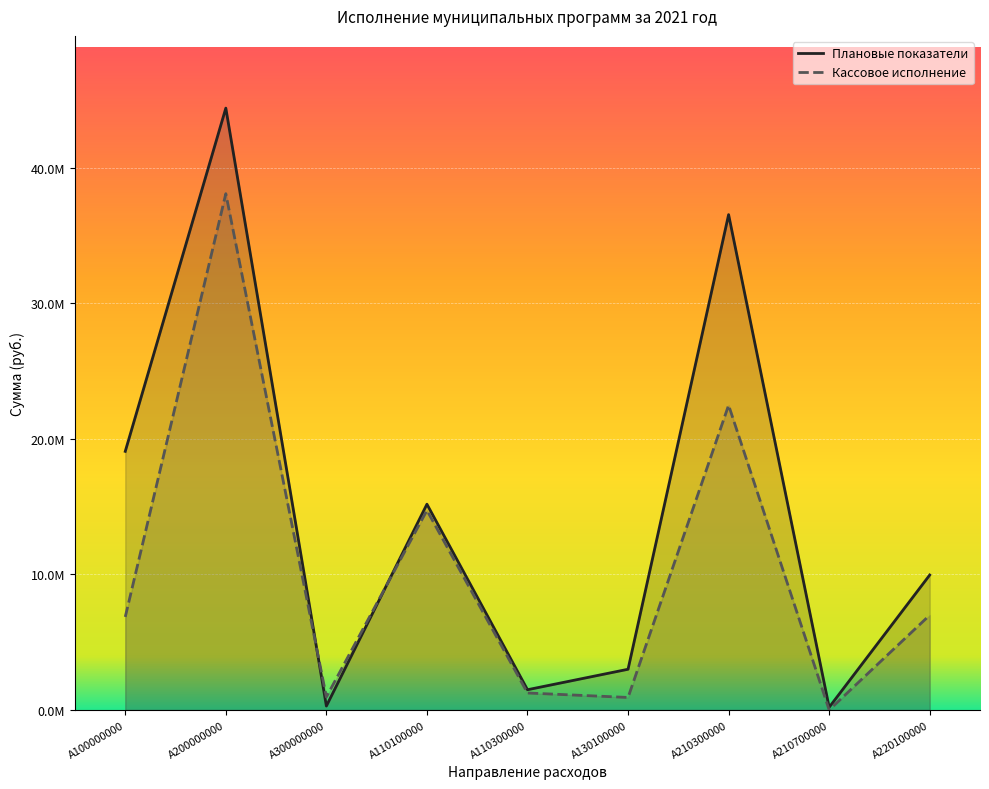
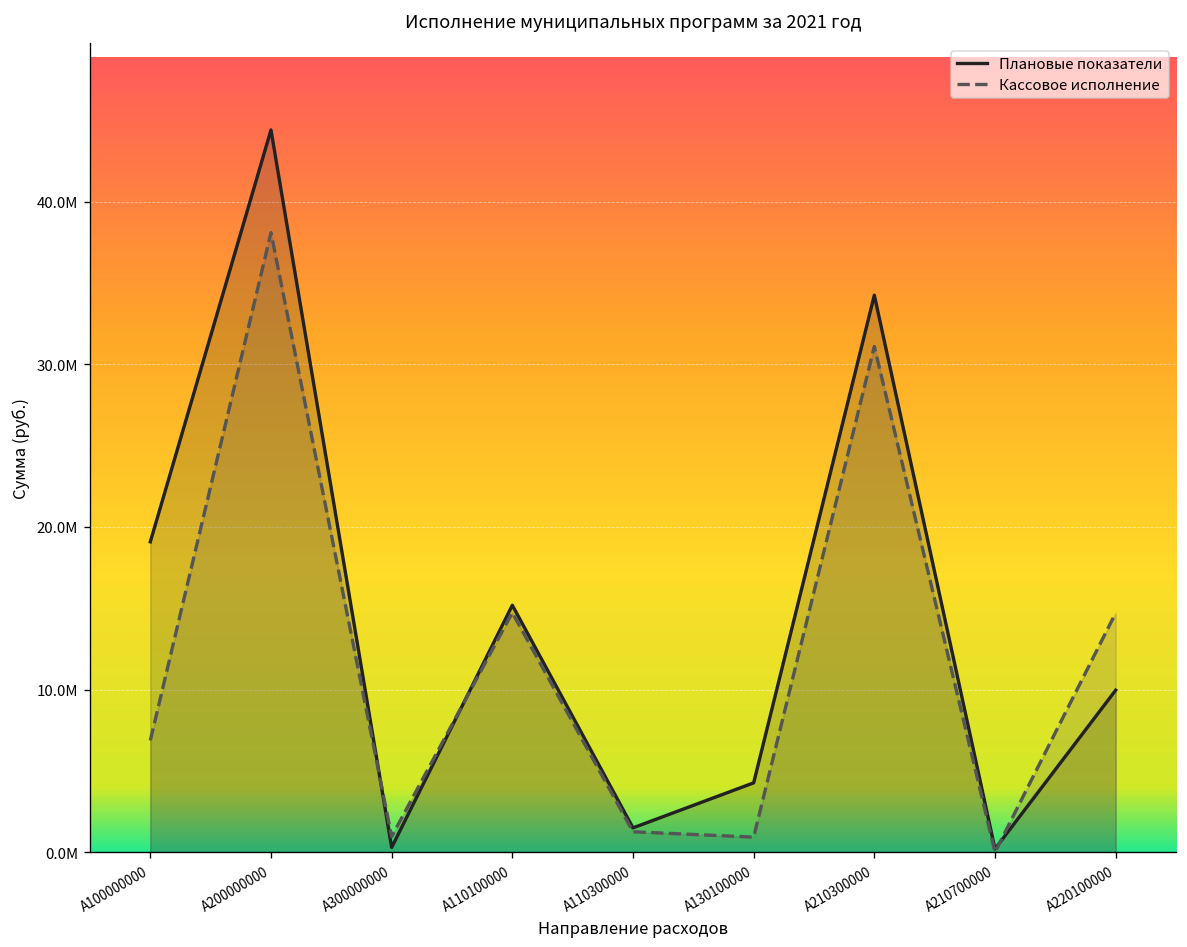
Плановые показатели, A130100000: 3000000 -> 4300000
Плановые показатели, A210300000: 36500000 -> 34200000
Кассовое исполнение, A210300000: 22500000 -> 31100000
Кассовое исполнение, A220100000: 7000000 -> 14700000
